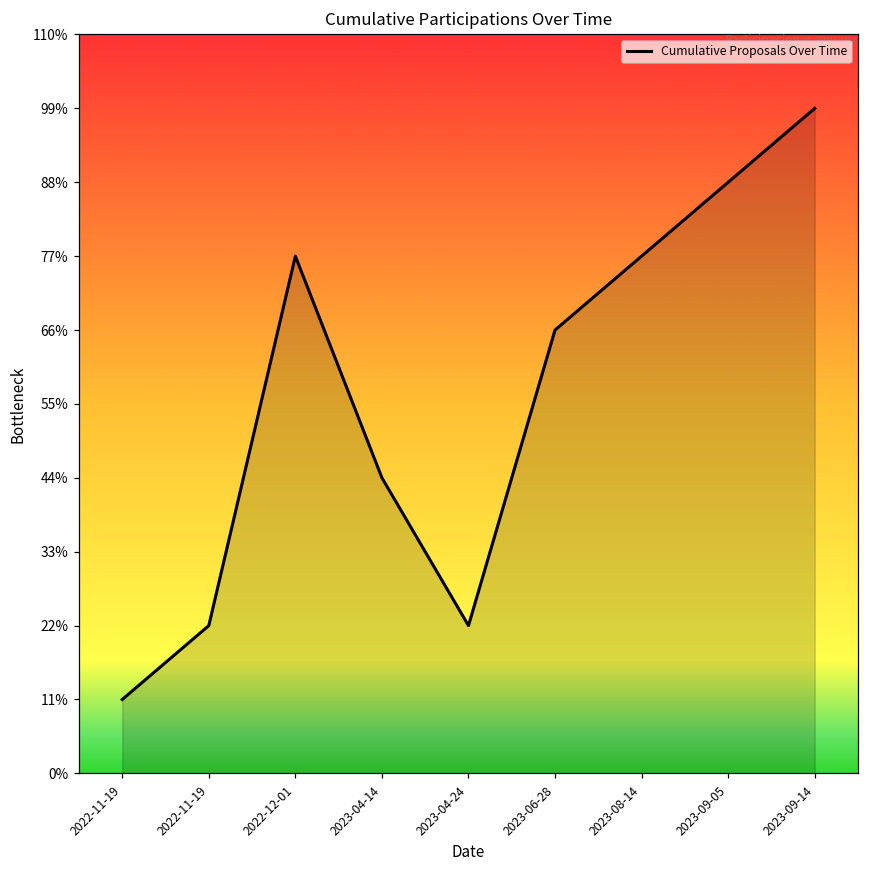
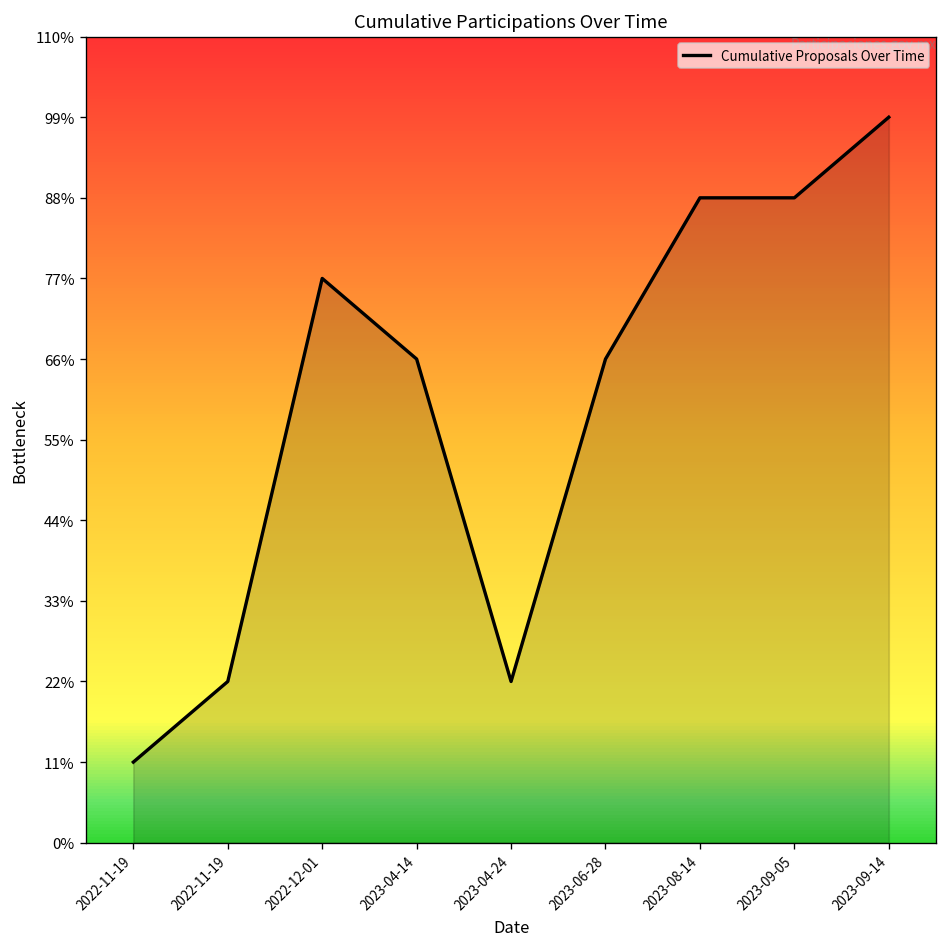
2023-04-14: 44% -> 66%
2023-08-14: 77% -> 88%
